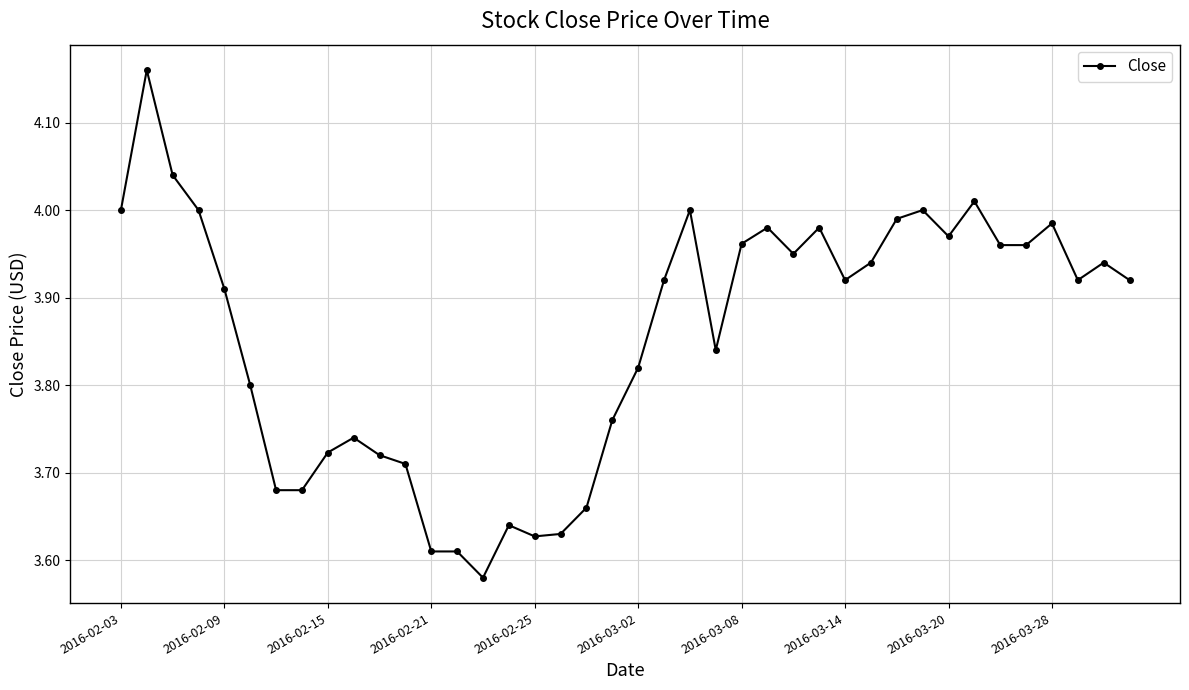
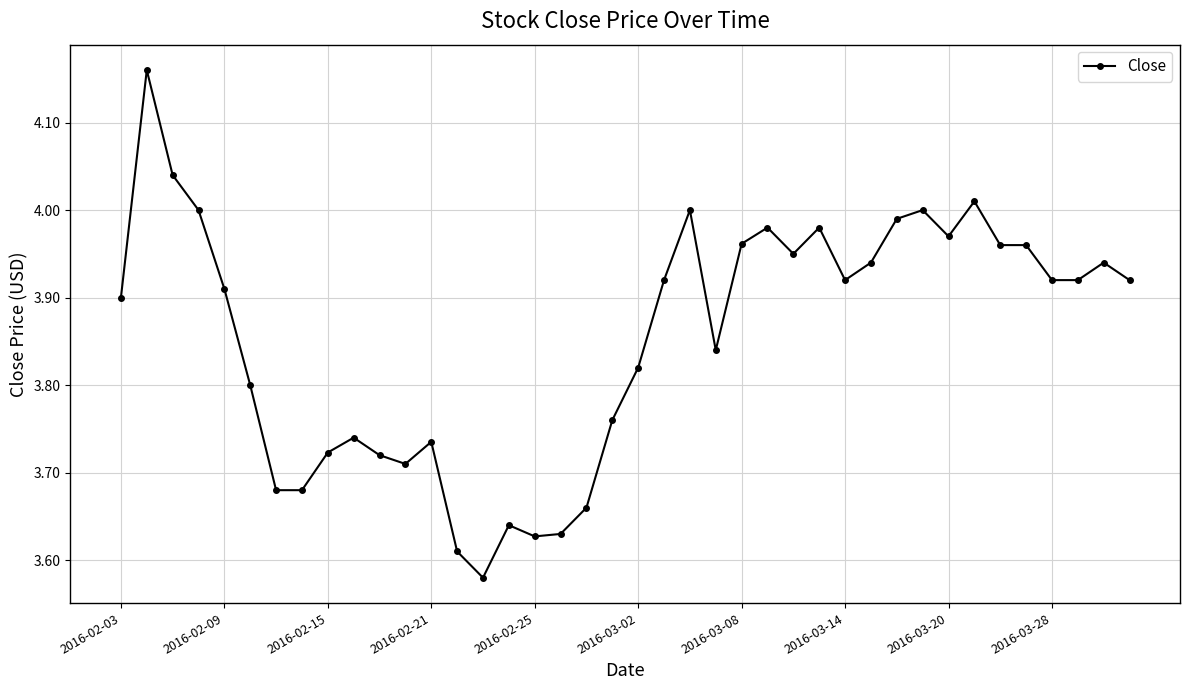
2016-02-03: 4.0 -> 3.9
2016-02-21: 3.61 -> 3.74
2016-03-28: 3.98 -> 3.92
